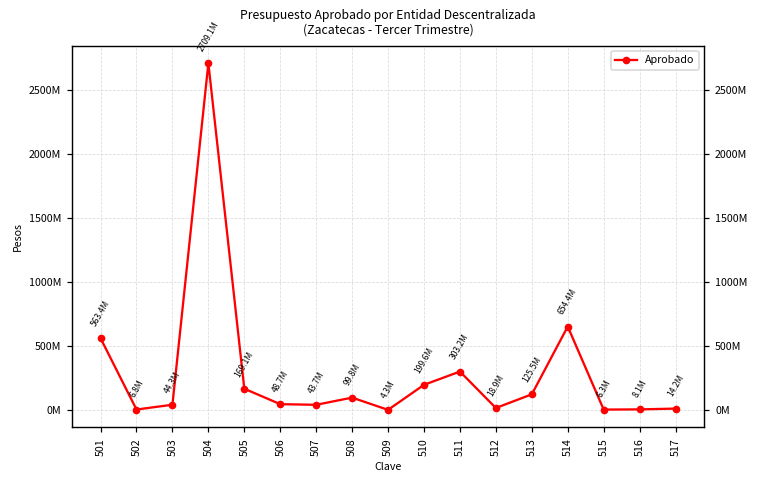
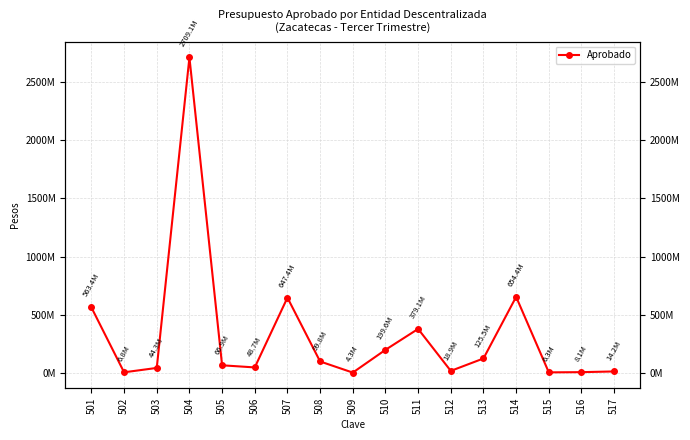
505: 169.1M -> 66.9M
507: 43.7M -> 647.4M
511: 303.2M -> 379.1M
